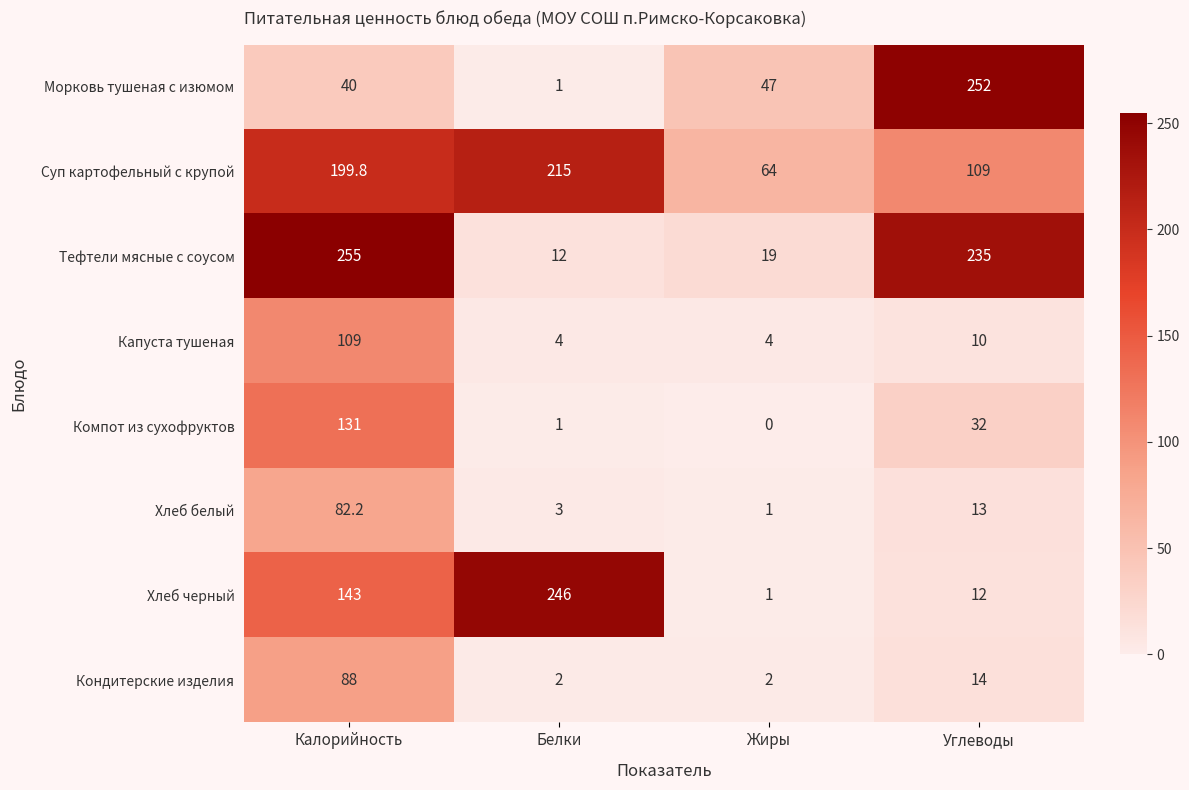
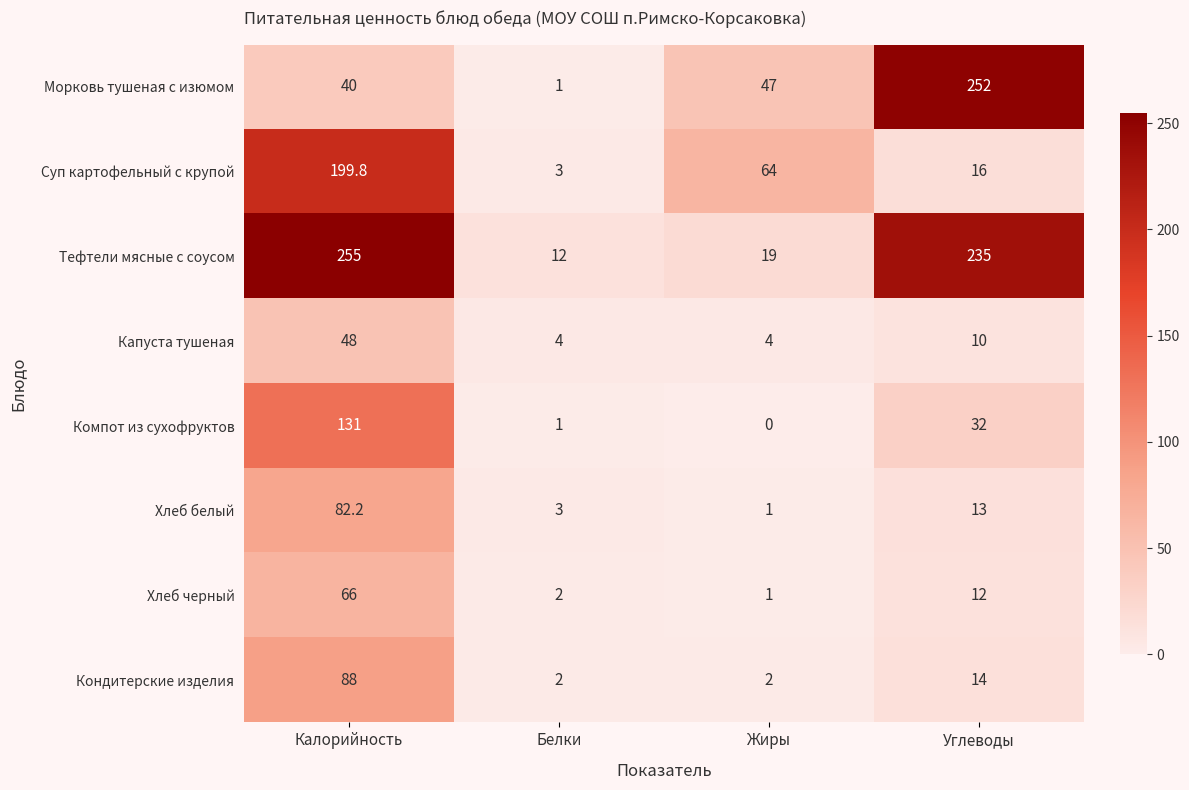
Суп картофельный с крупой, Белки: 215 -> 3
Суп картофельный с крупой, Углеводы: 109 -> 16
Капуста тушеная, Калорийность: 109 -> 48
Хлеб черный, Калорийность: 143 -> 66
Хлеб черный, Белки: 246 -> 2
